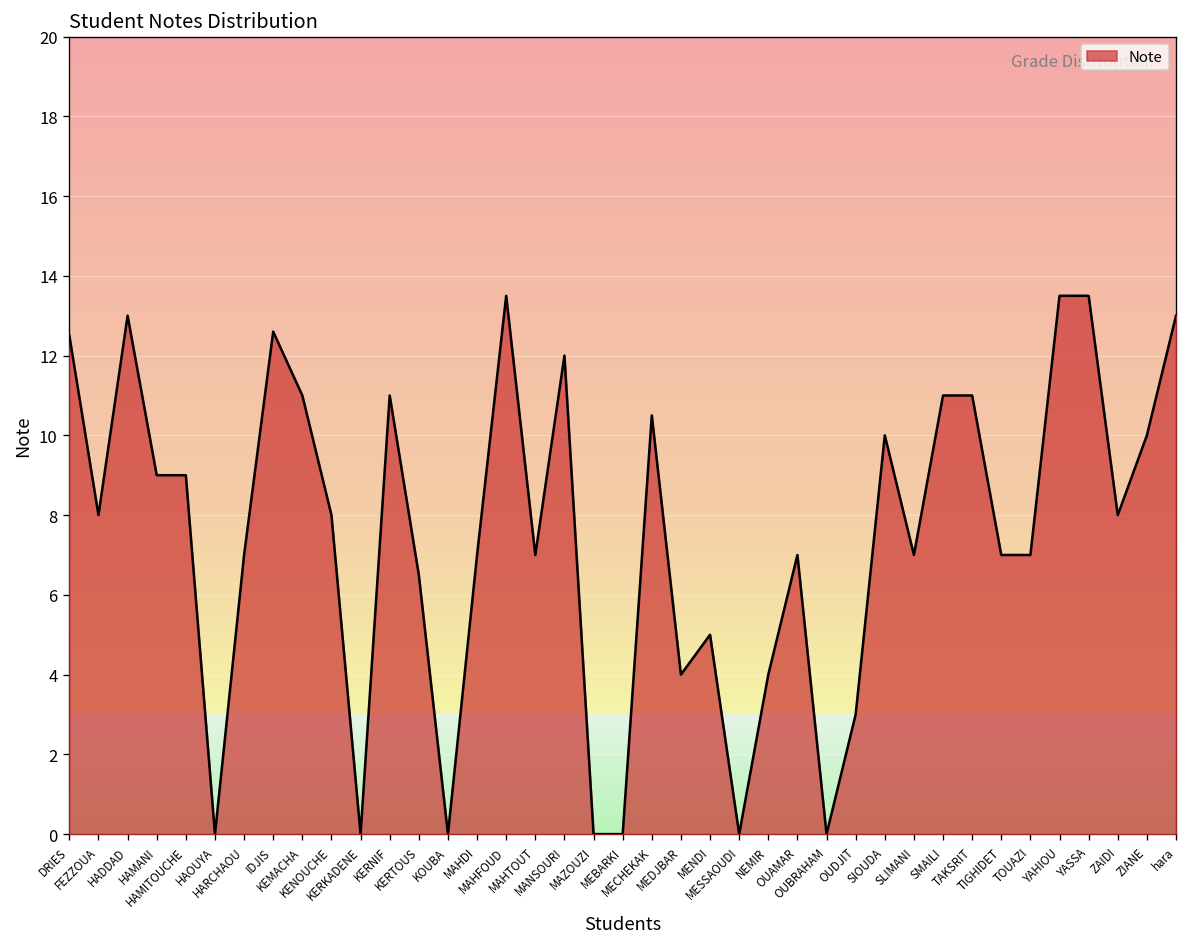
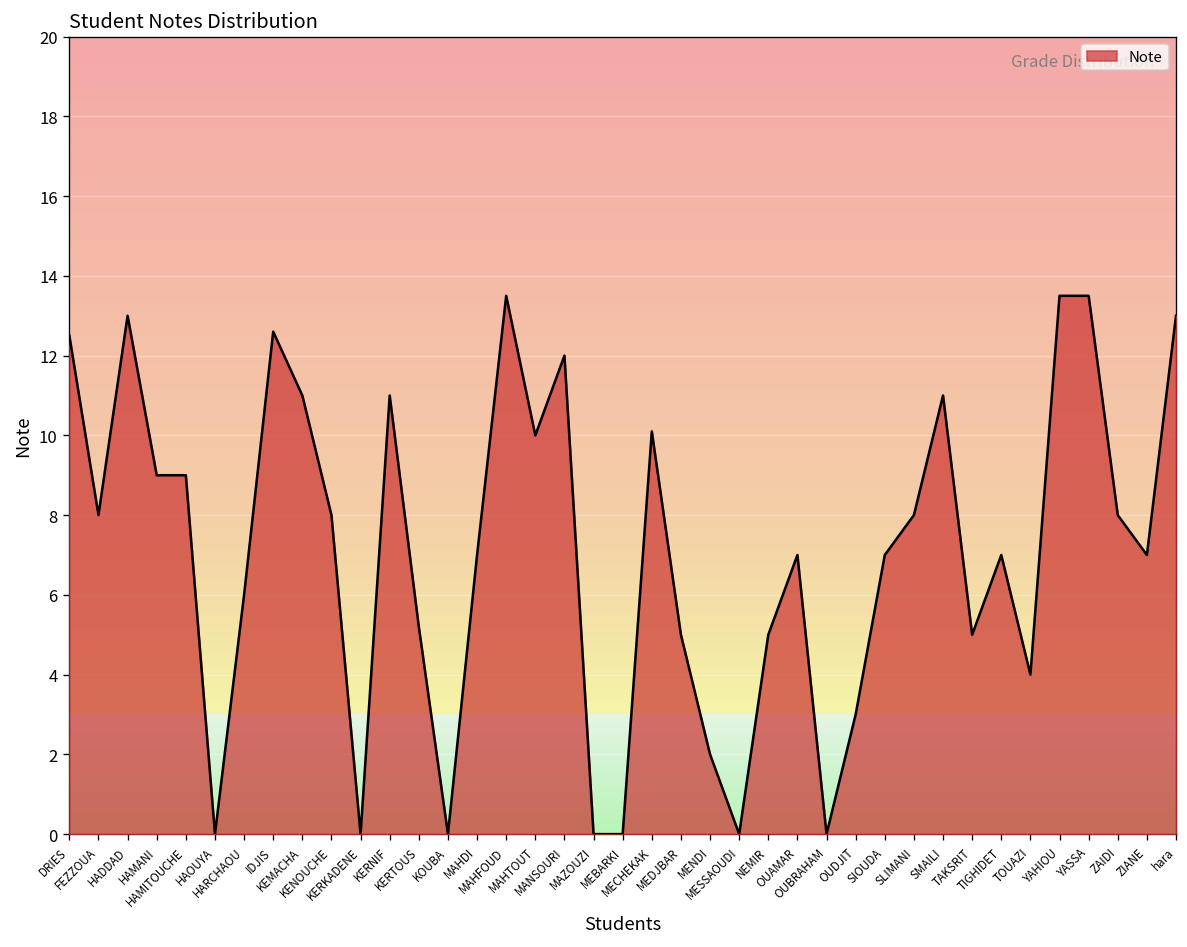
HARCHAOU: 7 -> 6
KERTOUS: 6.5 -> 5.2
MAHTOUT: 7 -> 10
MECHEKAK: 10.5 -> 10.1
MEDJBAR: 4 -> 5
MENDI: 5 -> 2
NEMIR: 4 -> 5
SIOUDA: 10 -> 7
SLIMANI: 7 -> 8
TAKSRIT: 11 -> 5
TOUAZI: 7 -> 4
ZIANE: 10 -> 7
